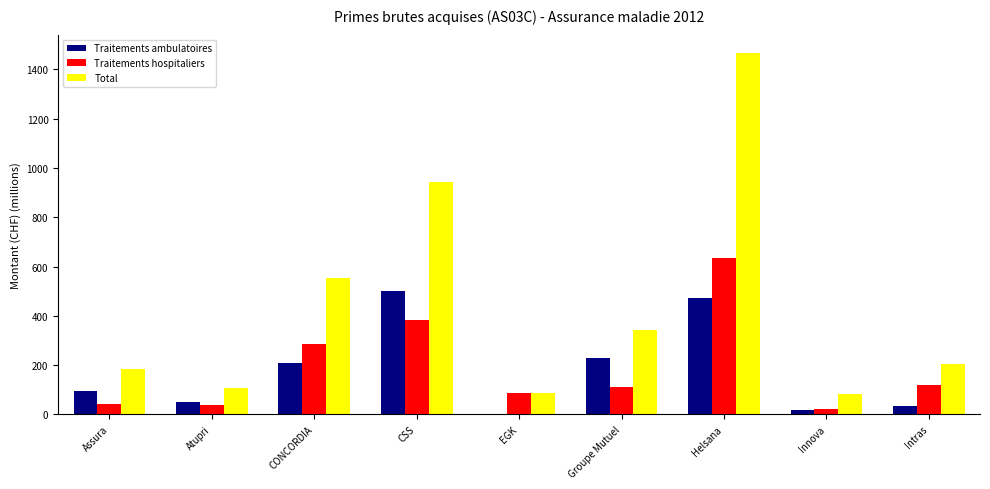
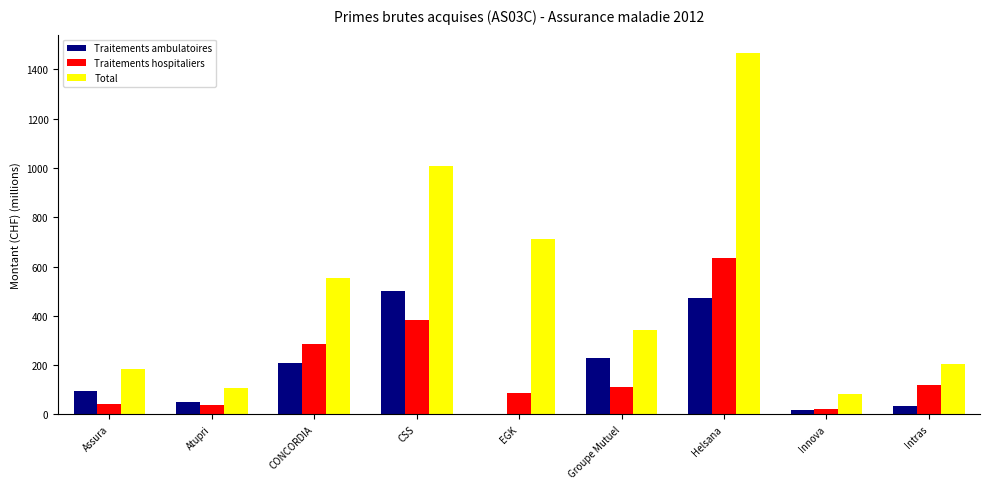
Total, CSS: 940 -> 1010
Total, EGK: 90 -> 710
